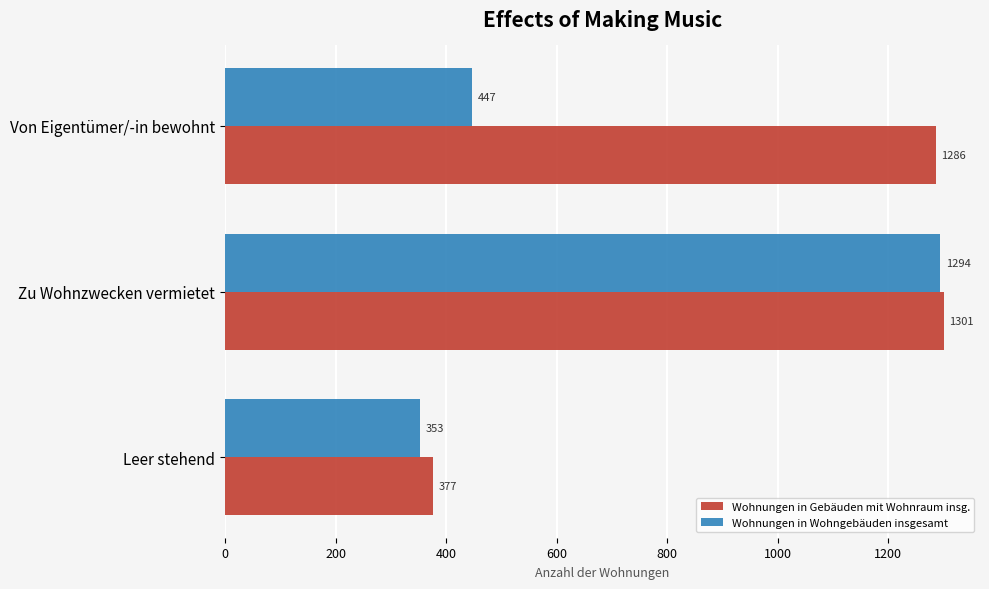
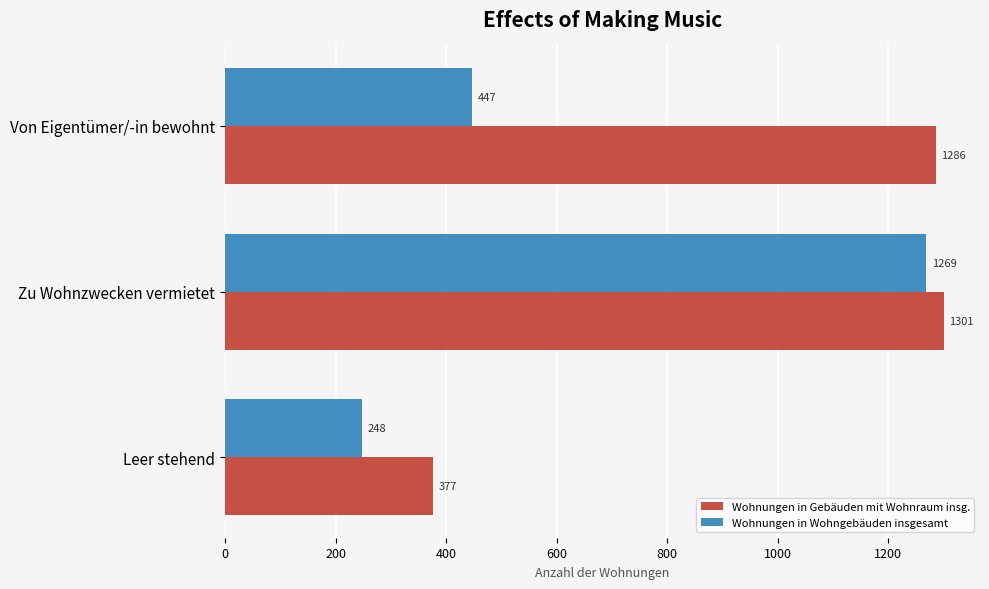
Wohnungen in Wohngebäuden insgesamt, Zu Wohnzwecken vermietet: 1294 -> 1269
Wohnungen in Wohngebäuden insgesamt, Leer stehend: 353 -> 248
